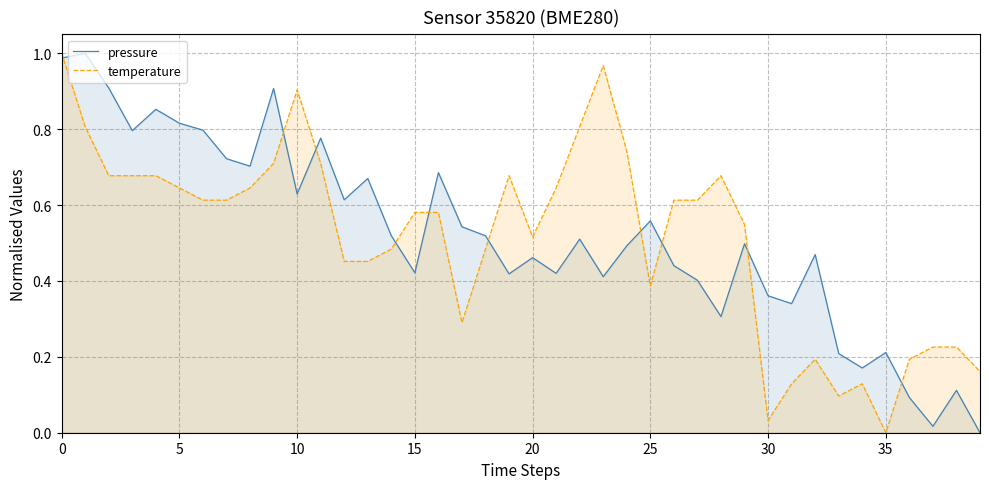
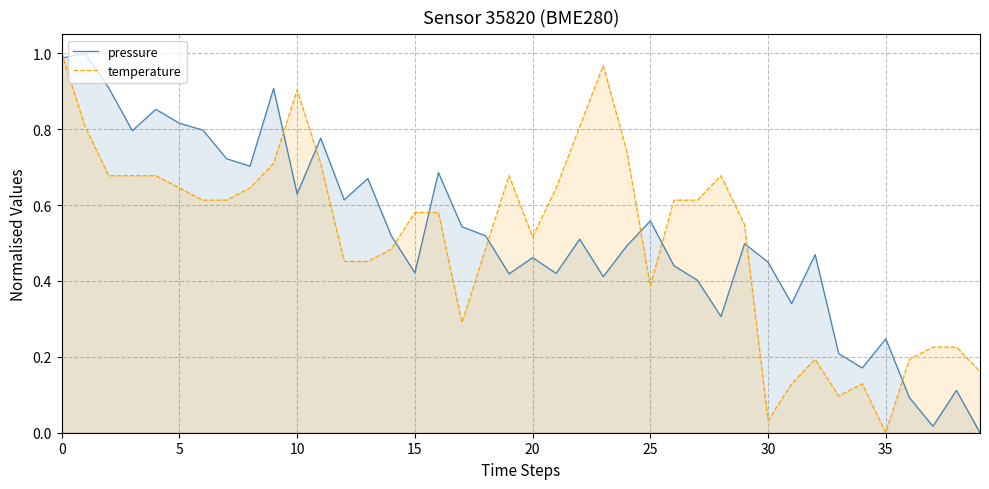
pressure, 30: 0.36 -> 0.45
pressure, 35: 0.21 -> 0.25
